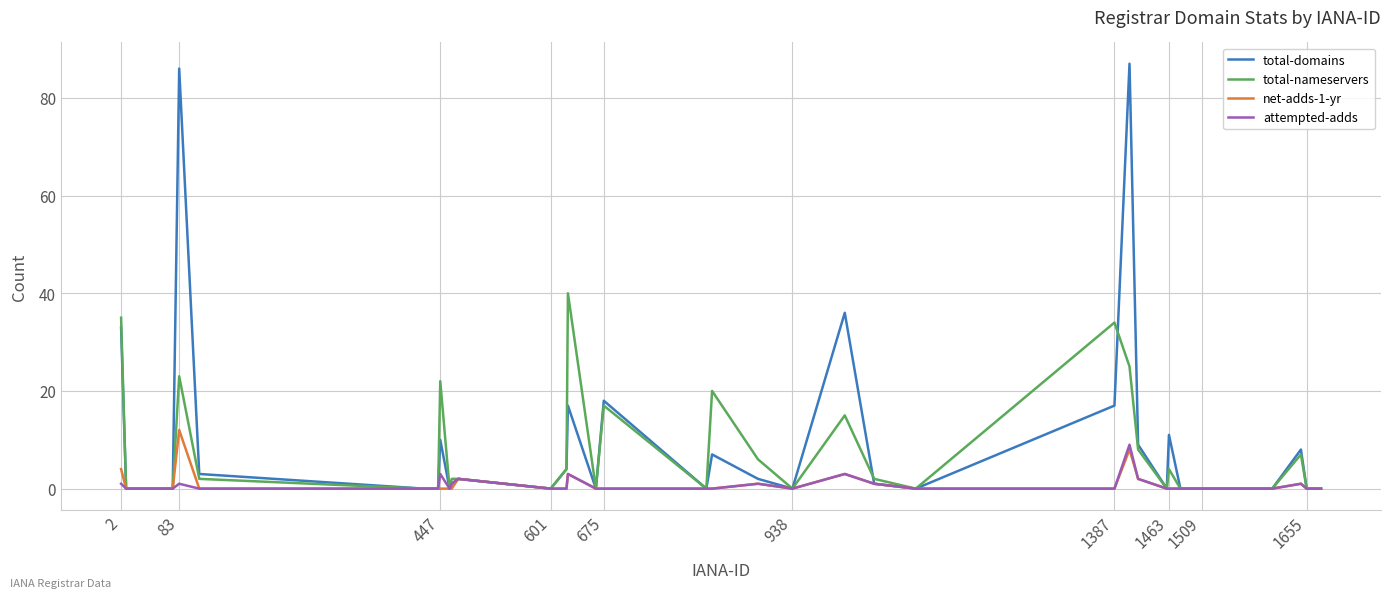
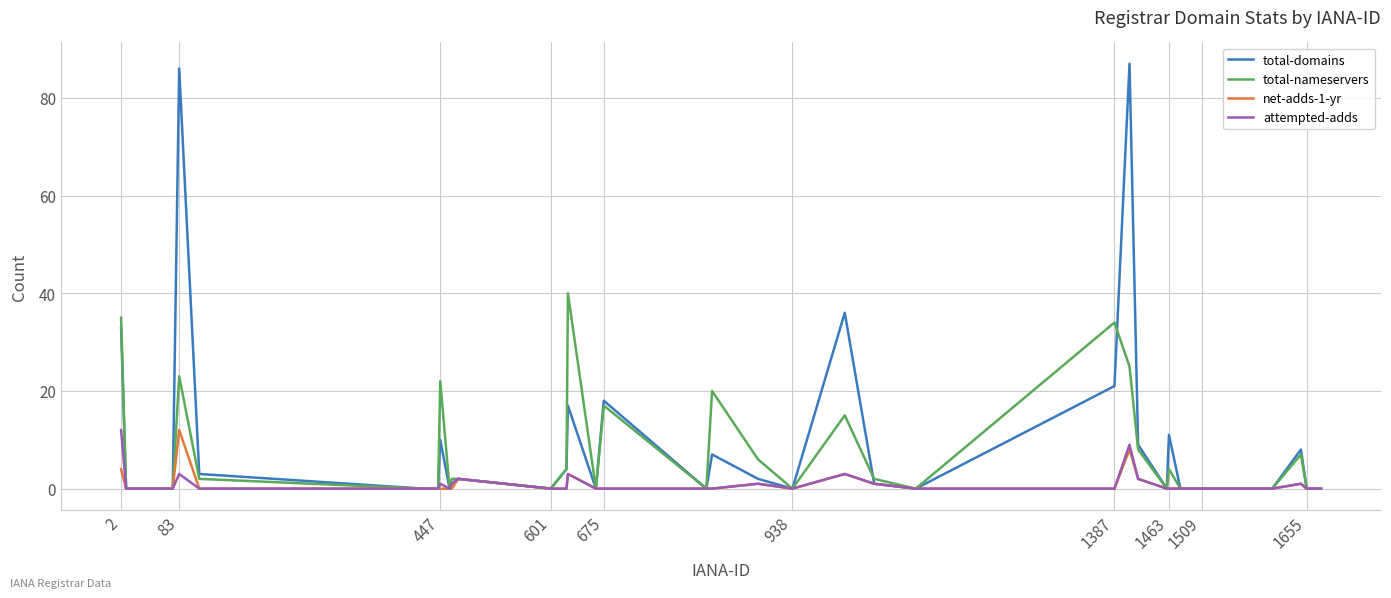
attempted-adds, 2: 1 -> 12
attempted-adds, 83: 1 -> 3
attempted-adds, 447: 3 -> 1
total-domains, 1387: 17 -> 21
